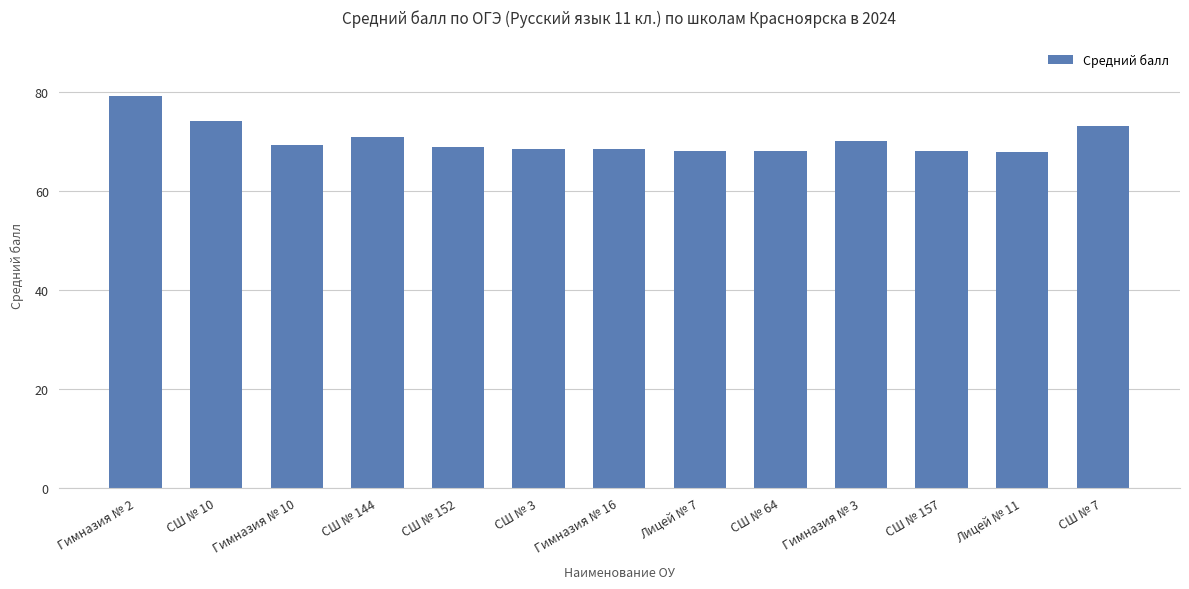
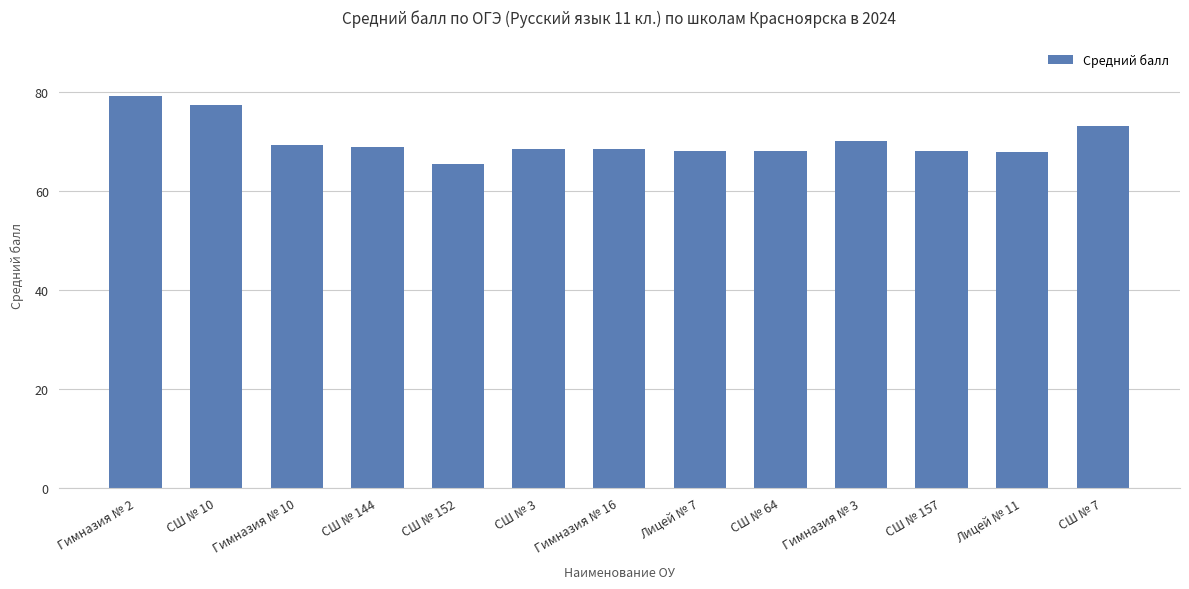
СШ № 10: 74 -> 77
СШ № 144: 71 -> 69
СШ № 152: 69 -> 65
